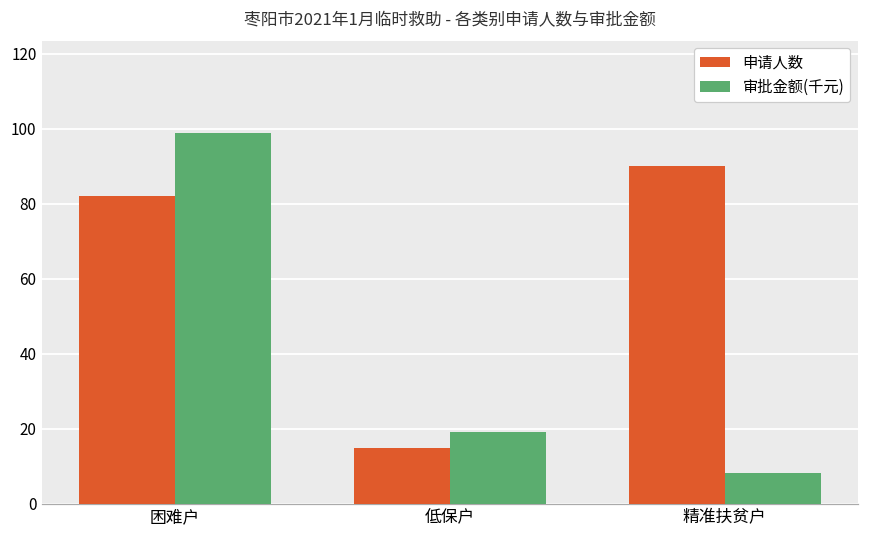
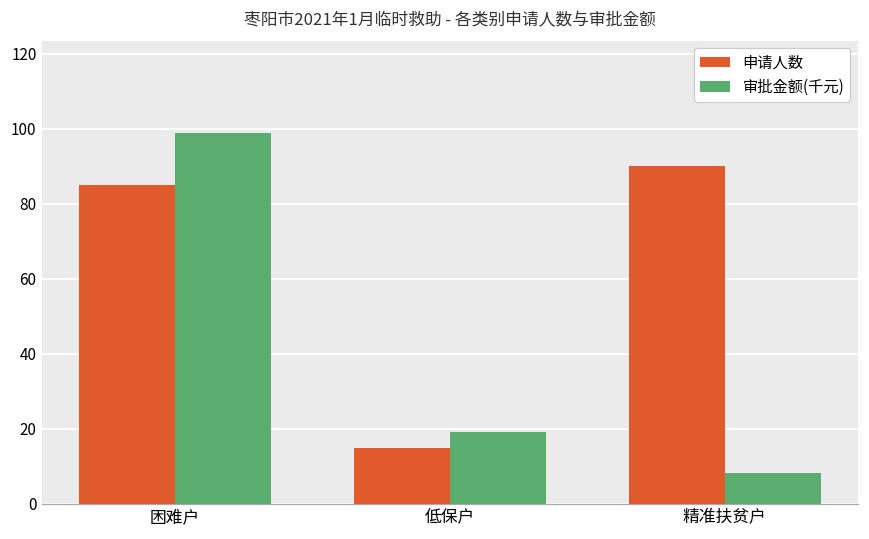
申请人数, 困难户: 82 -> 85
